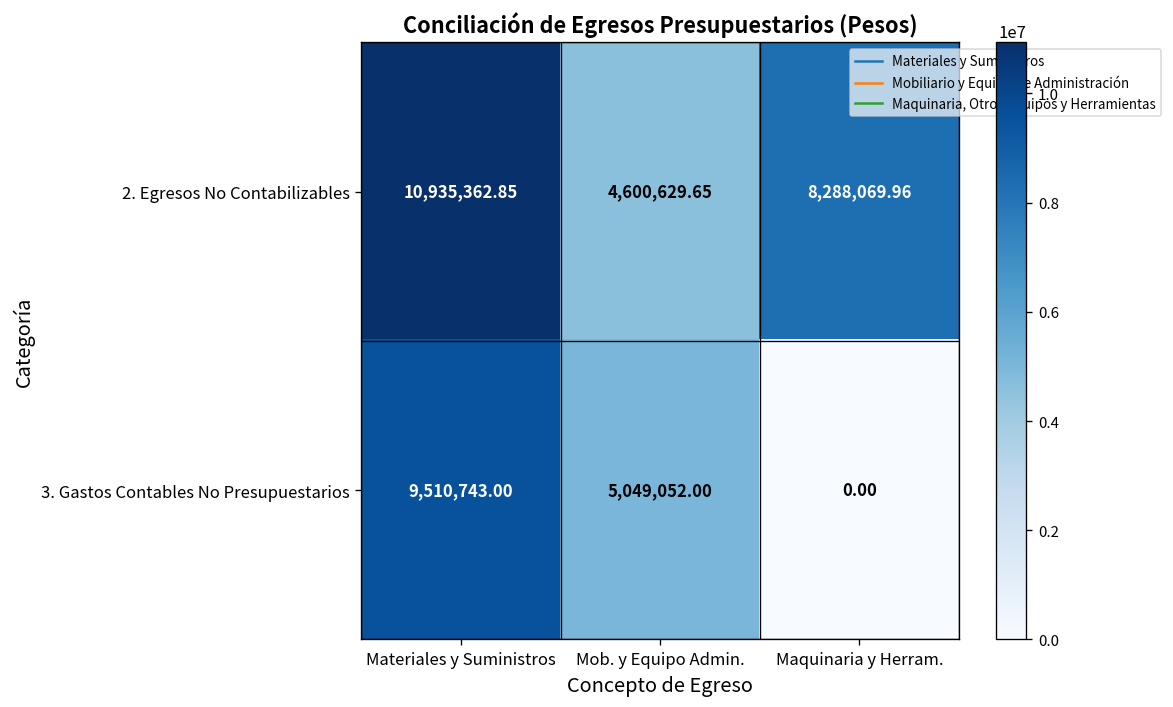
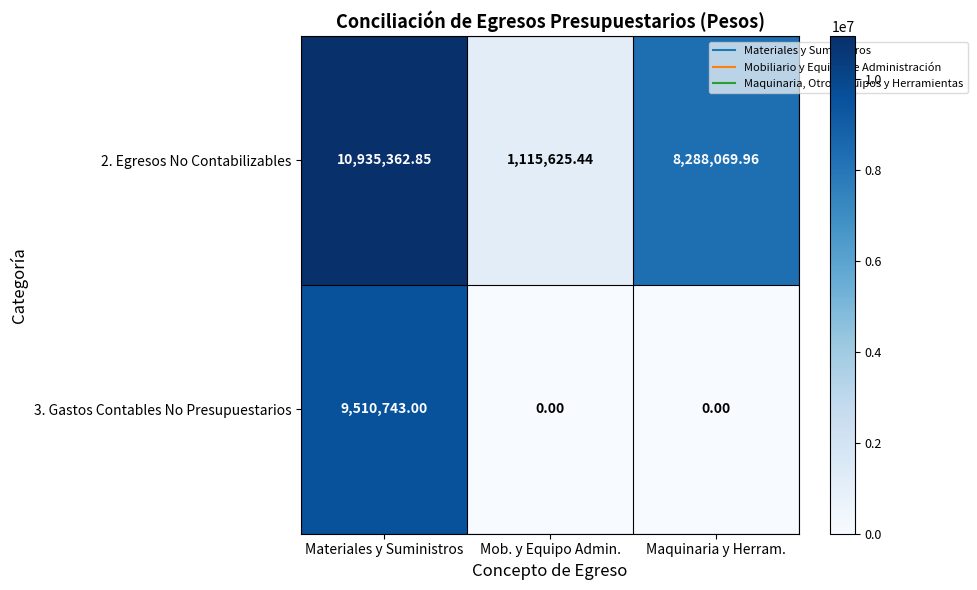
2. Egresos No Contabilizables, Mob. y Equipo Admin.: 4,600,629.65 -> 1,115,625.44
3. Gastos Contables No Presupuestarios, Mob. y Equipo Admin.: 5,049,052.00 -> 0.00
